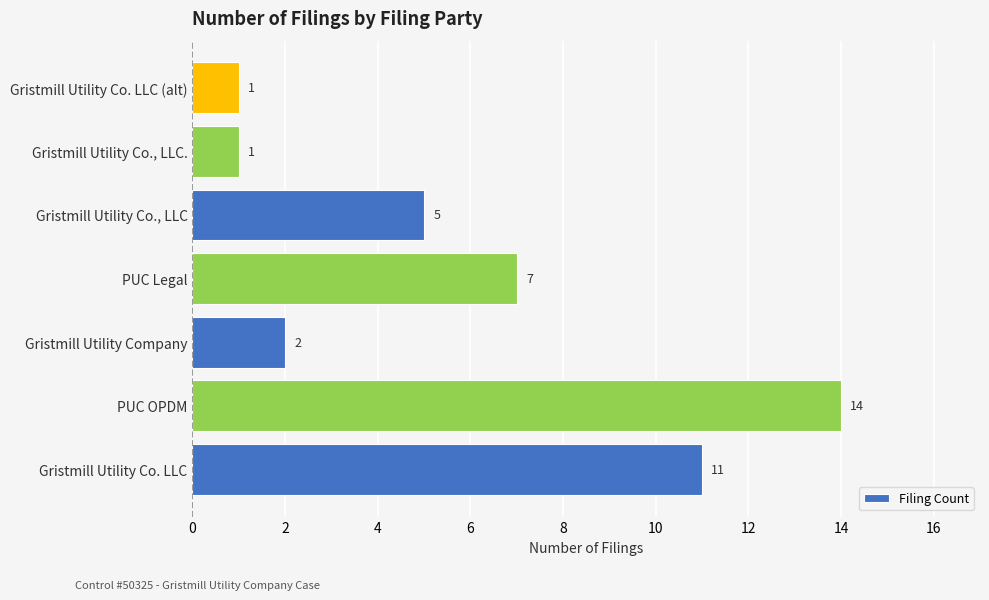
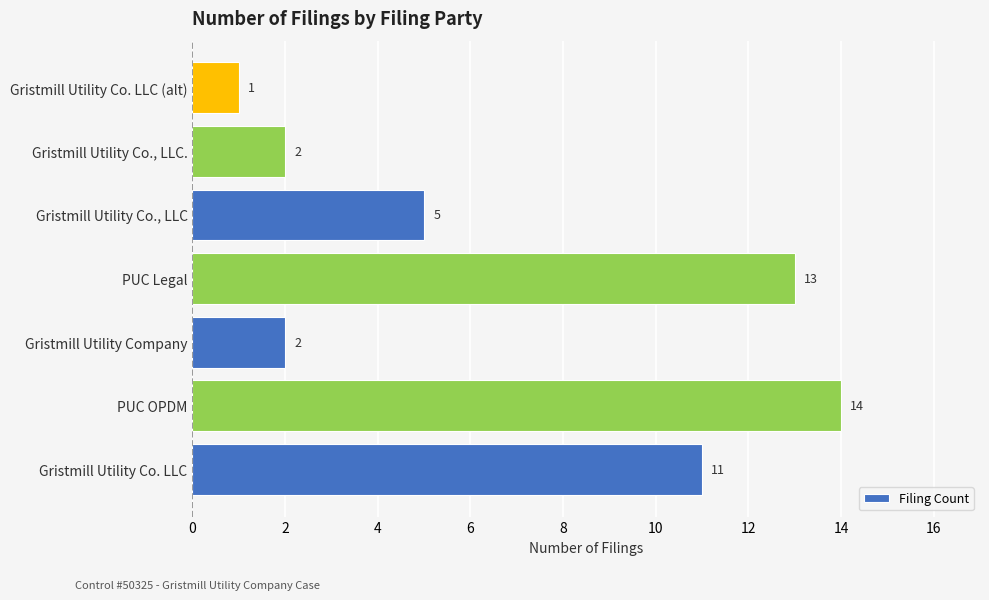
Gristmill Utility Co., LLC.: 1 -> 2
PUC Legal: 7 -> 13
